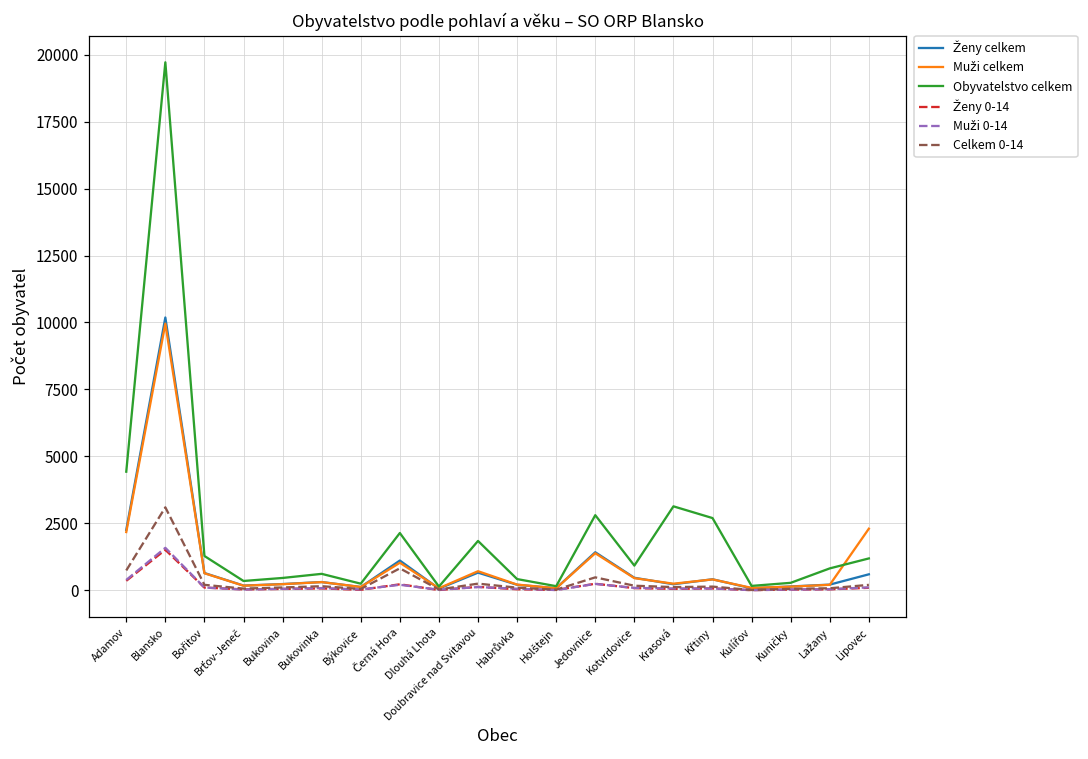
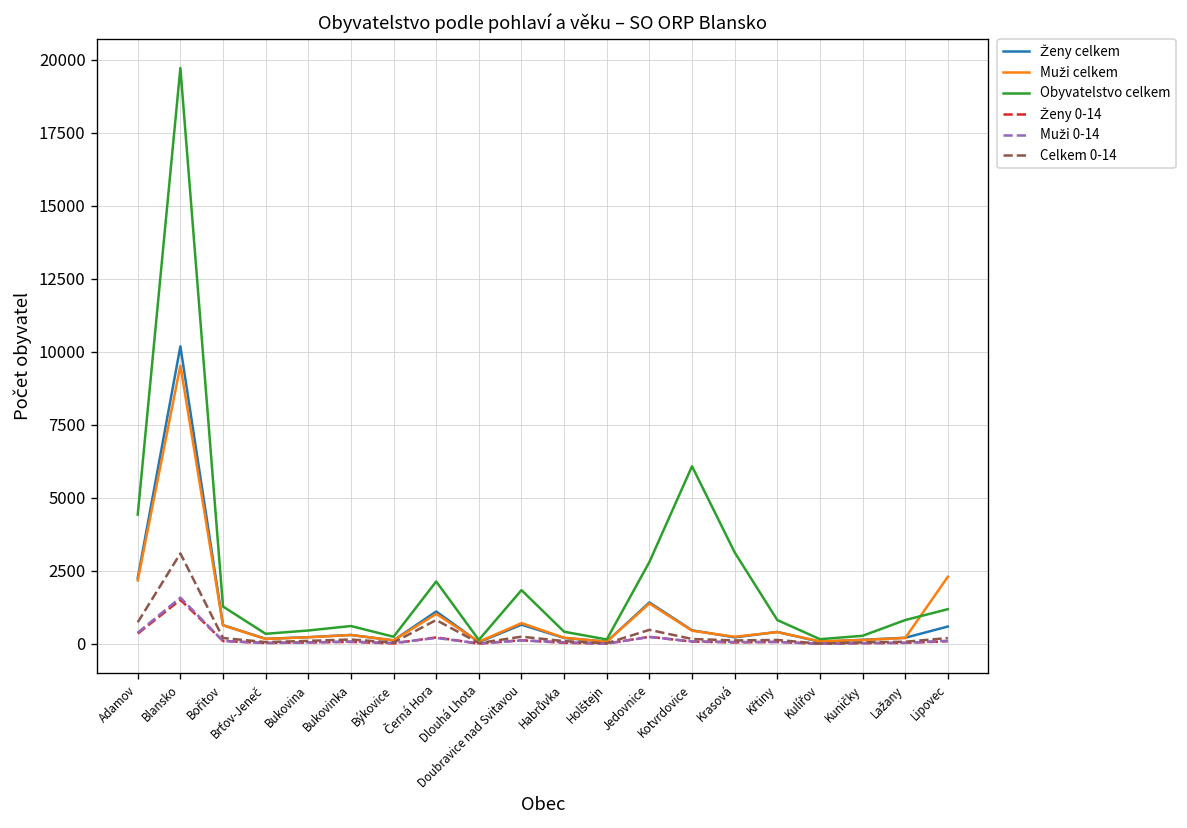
Muži celkem, Blansko: 10000 -> 9500
Obyvatelstvo celkem, Kotvrdovice: 900 -> 6100
Obyvatelstvo celkem, Křtiny: 2700 -> 800
